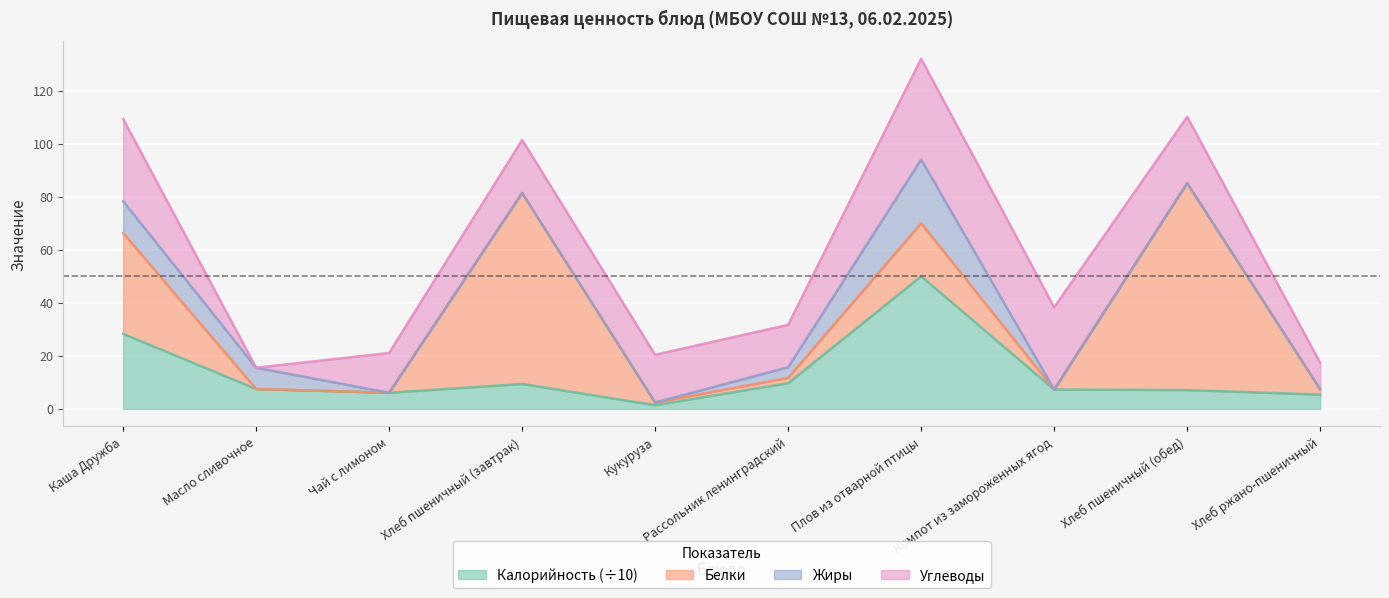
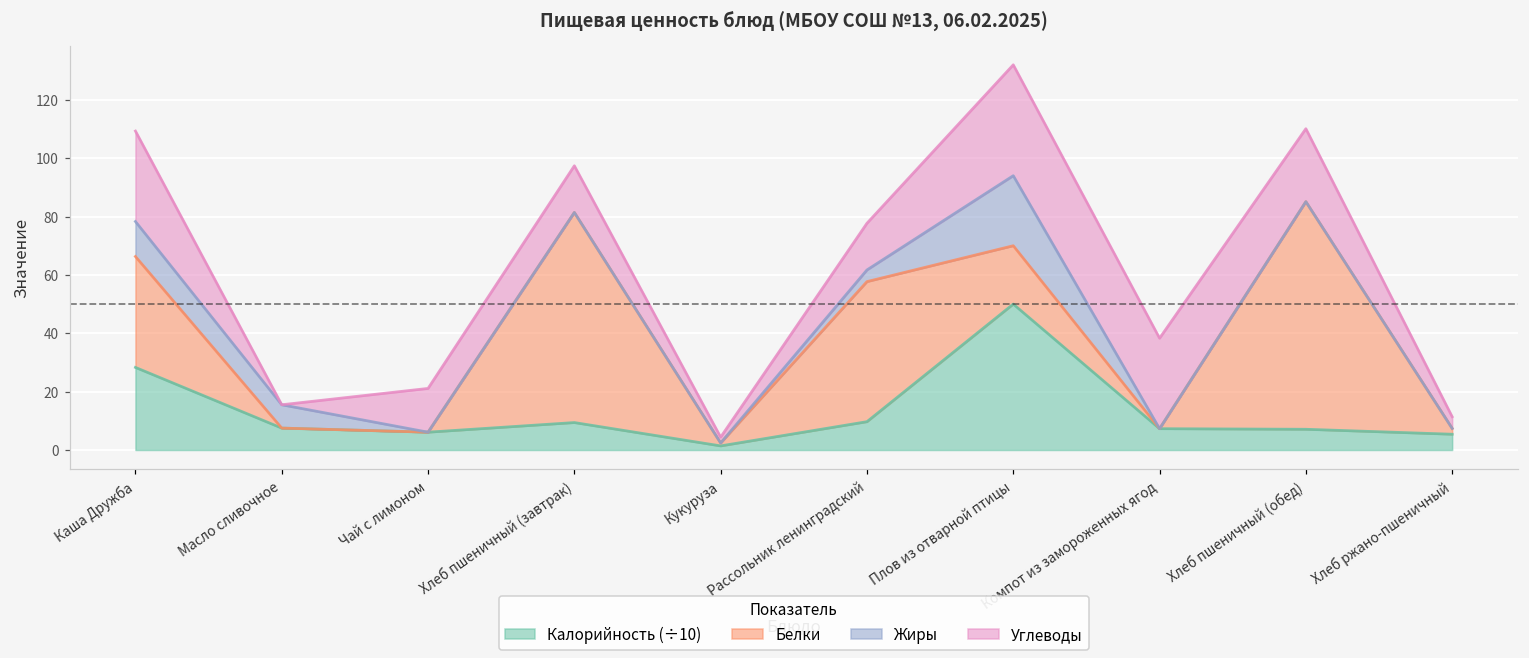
Углеводы, Хлеб пшеничный (завтрак): 20 -> 16
Углеводы, Кукуруза: 18 -> 2
Белки, Рассольник ленинградский: 2 -> 48
Углеводы, Хлеб ржано-пшеничный: 10 -> 4
